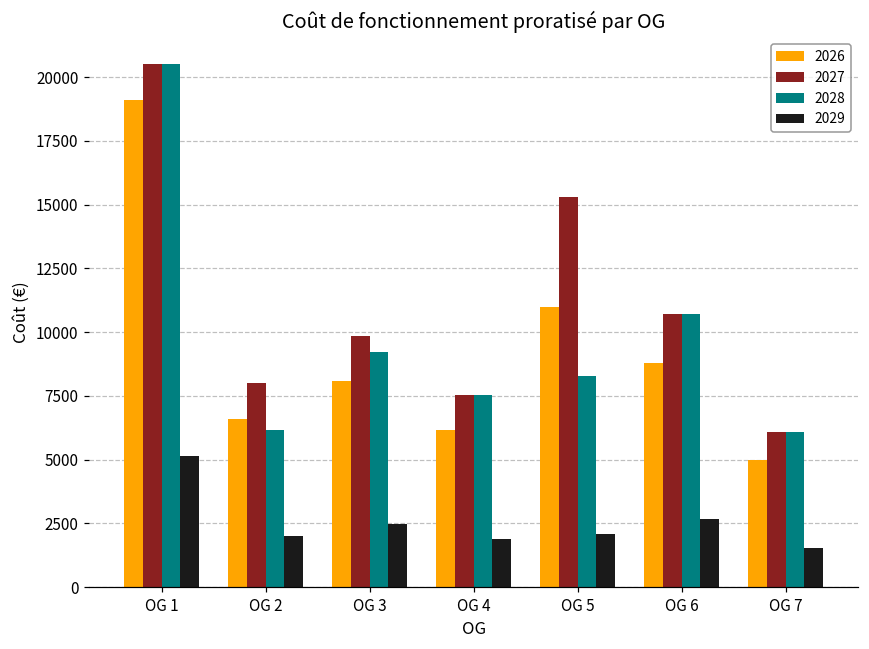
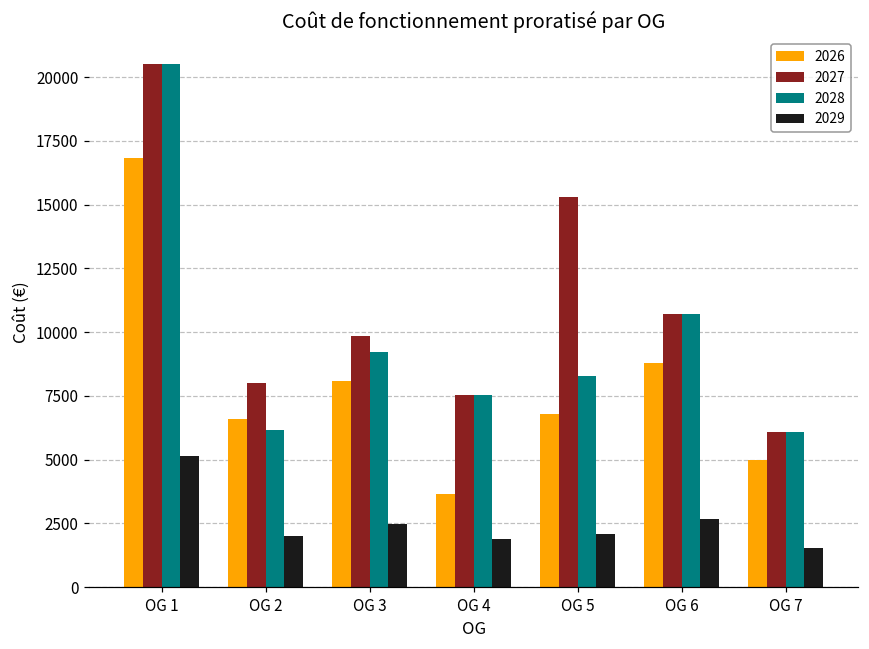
2026, OG 1: 19100 -> 16800
2026, OG 4: 6200 -> 3700
2026, OG 5: 11000 -> 6800
